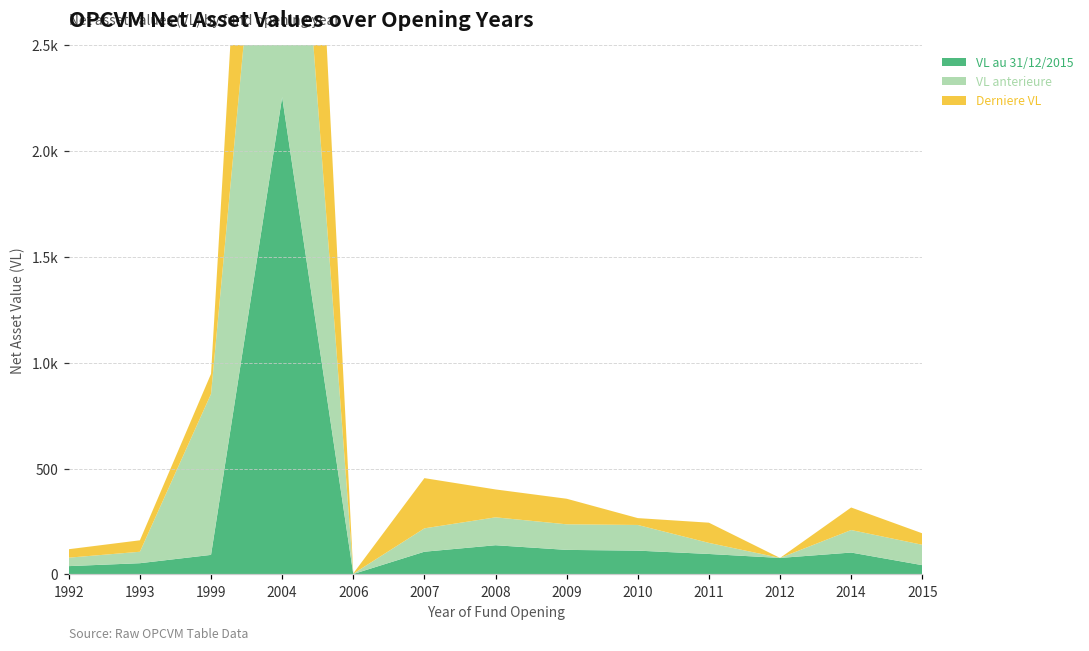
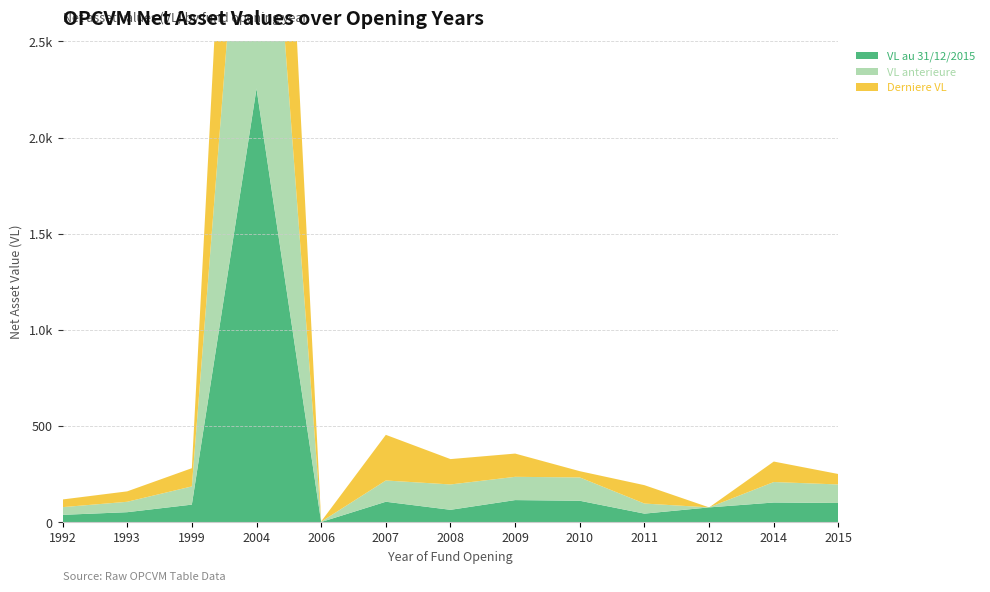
VL anterieure, 1999: 760 -> 90
VL au 31/12/2015, 2008: 140 -> 60
VL au 31/12/2015, 2011: 100 -> 50
VL au 31/12/2015, 2015: 40 -> 100
